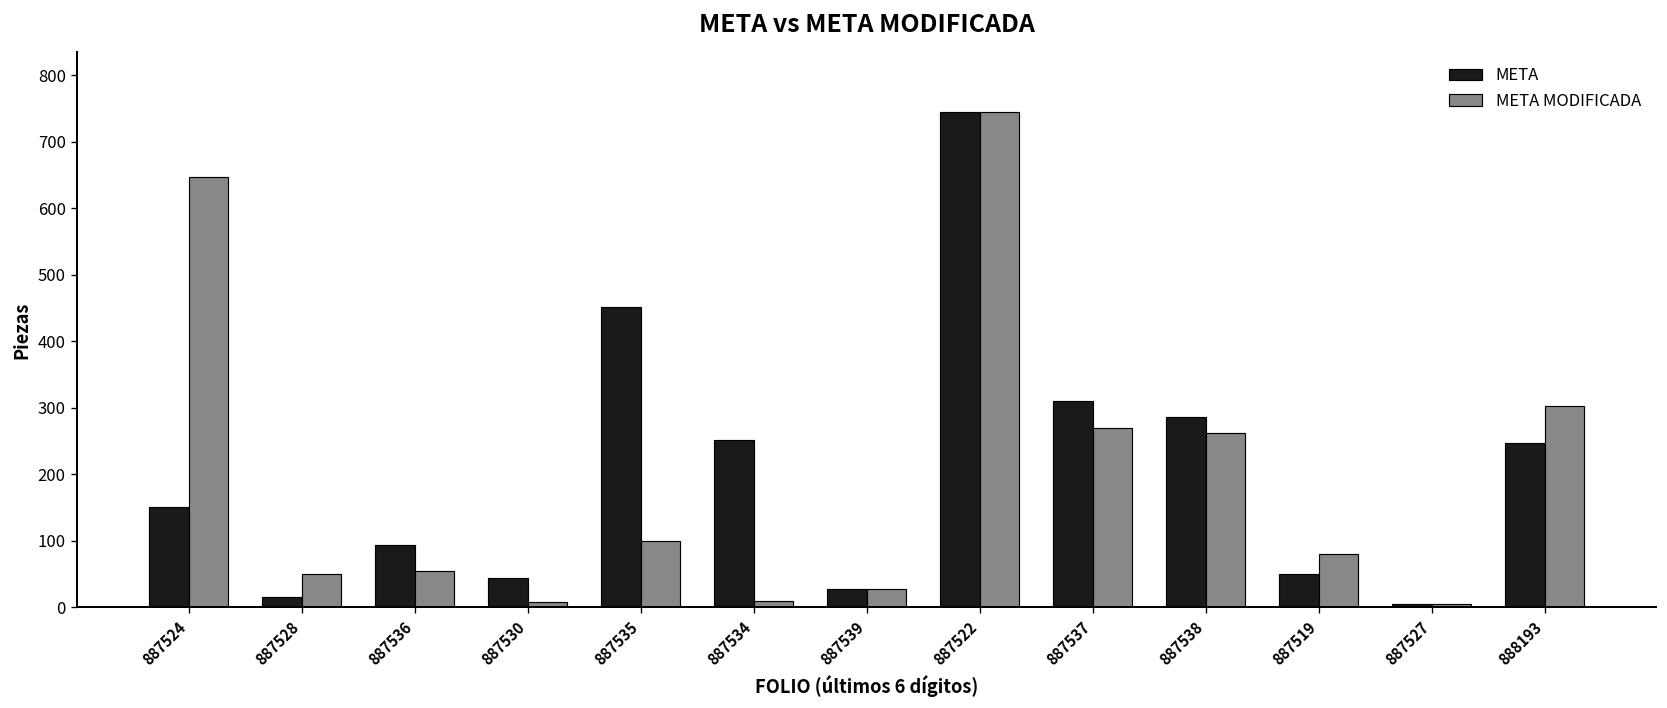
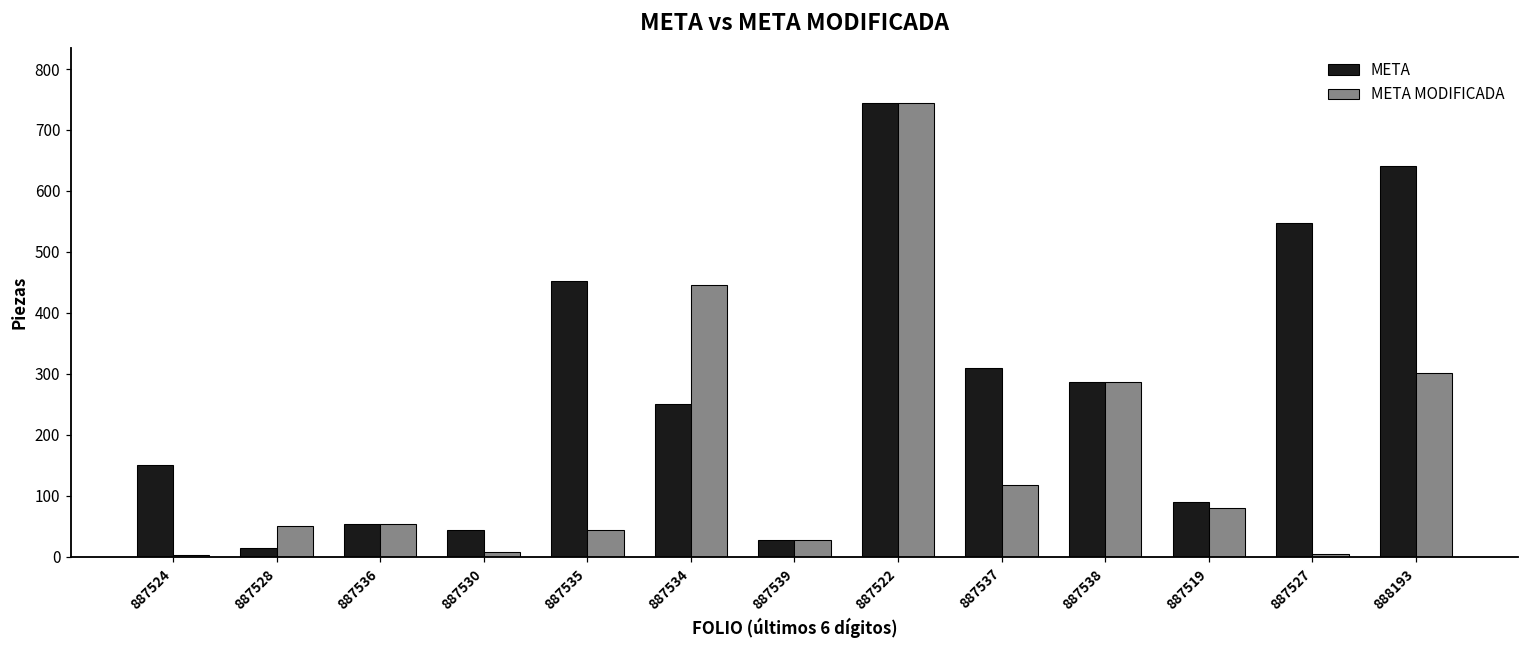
META MODIFICADA, 887524: 650 -> 0
META, 887536: 90 -> 50
META MODIFICADA, 887535: 100 -> 40
META MODIFICADA, 887534: 10 -> 450
META MODIFICADA, 887537: 270 -> 120
META MODIFICADA, 887538: 260 -> 290
META, 887519: 50 -> 90
META, 887527: 10 -> 550
META, 888193: 250 -> 640
